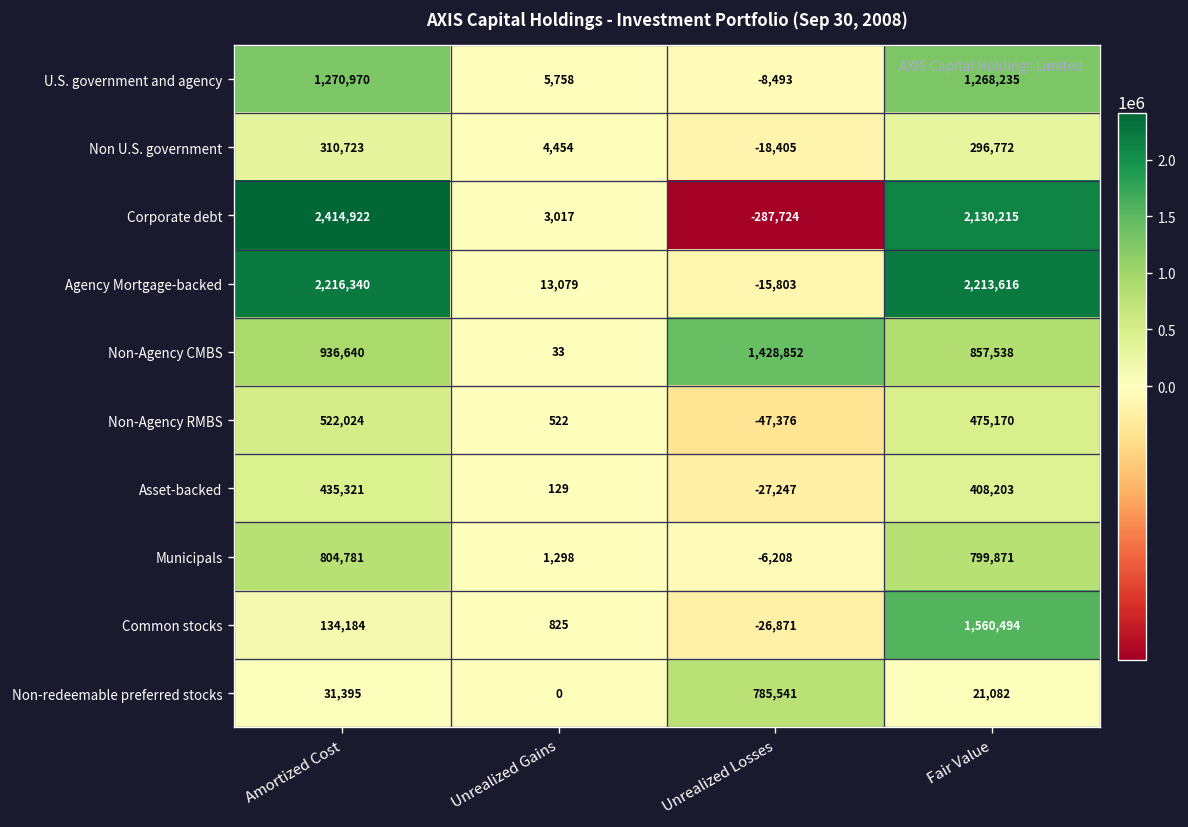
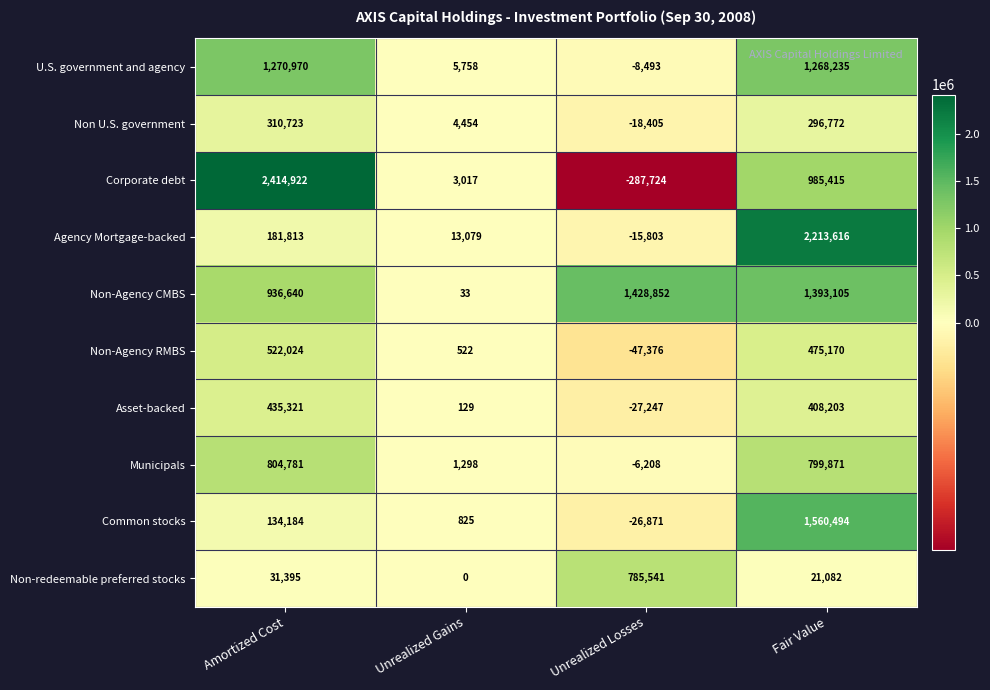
Corporate debt, Fair Value: 2,130,215 -> 985,415
Agency Mortgage-backed, Amortized Cost: 2,216,340 -> 181,813
Non-Agency CMBS, Fair Value: 857,538 -> 1,393,105
